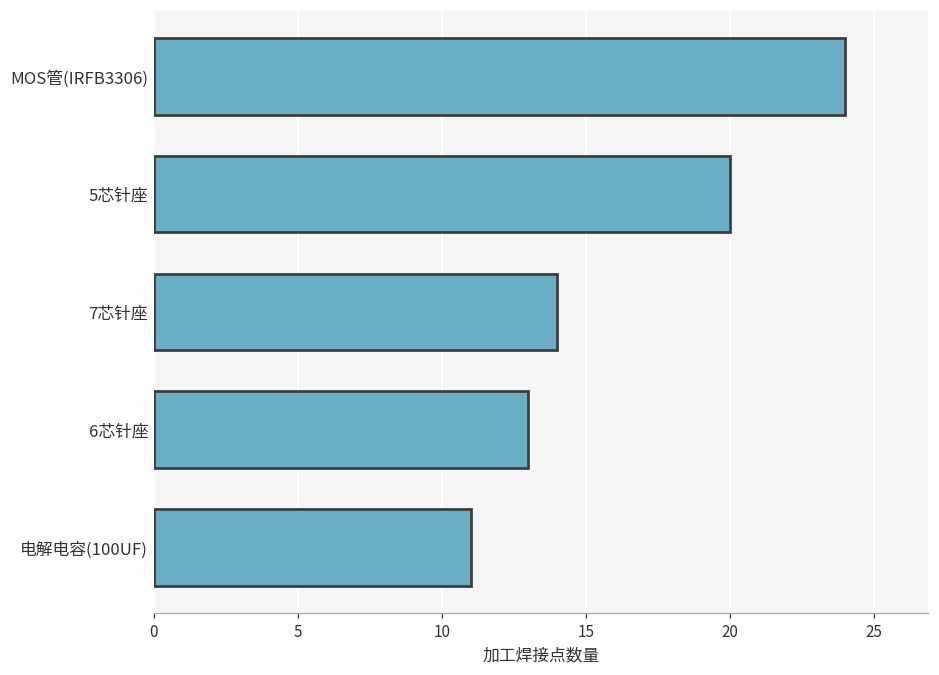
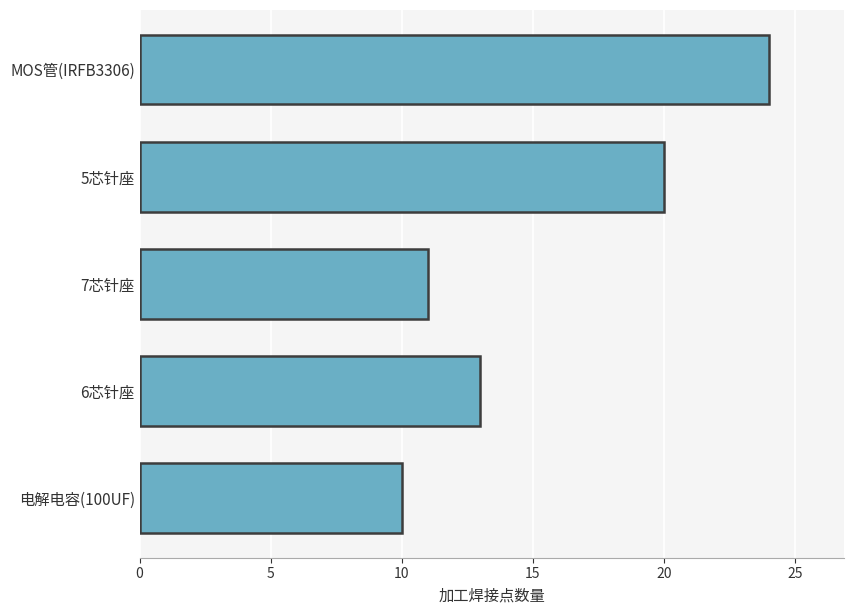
7芯针座: 14 -> 11
电解电容(100UF): 11 -> 10
